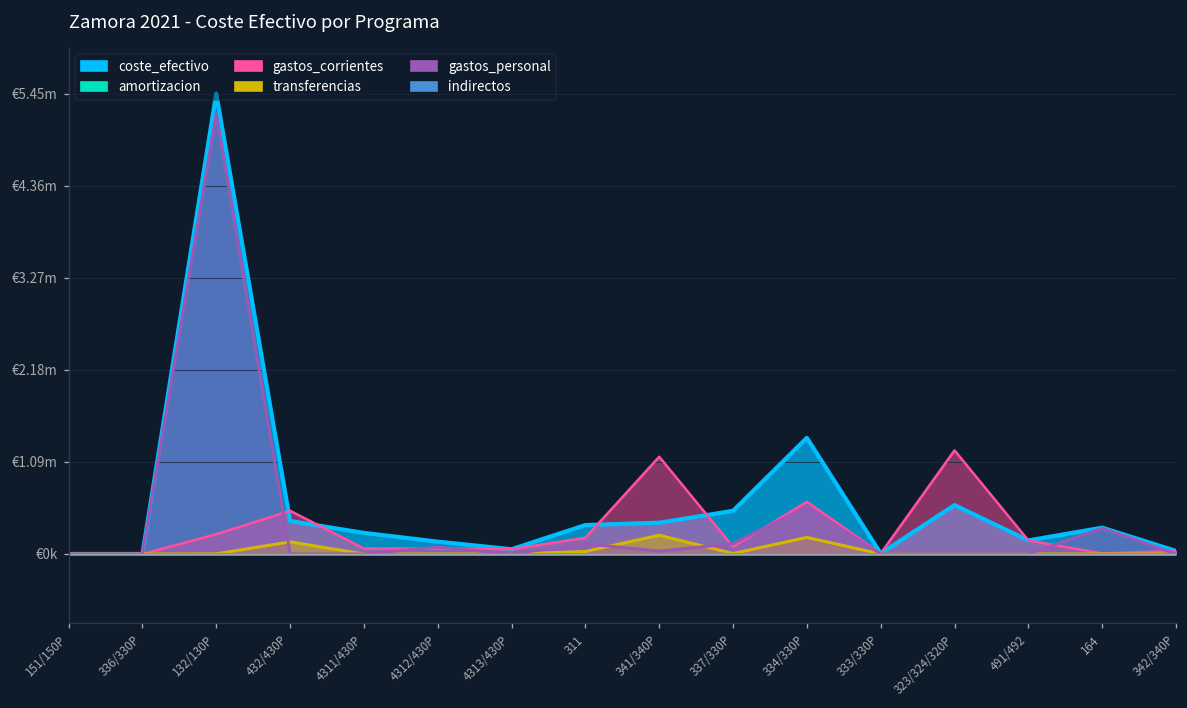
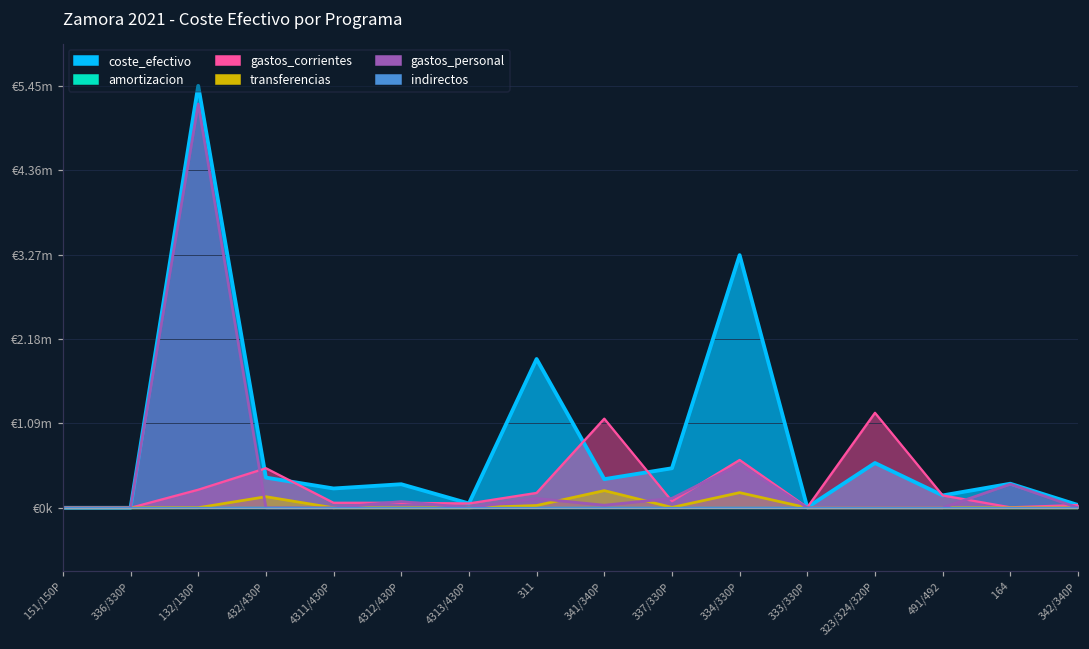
coste_efectivo, 4312/430P: €0.1m -> €0.3m
coste_efectivo, 311: €0.3m -> €1.9m
coste_efectivo, 334/330P: €1.4m -> €3.3m
